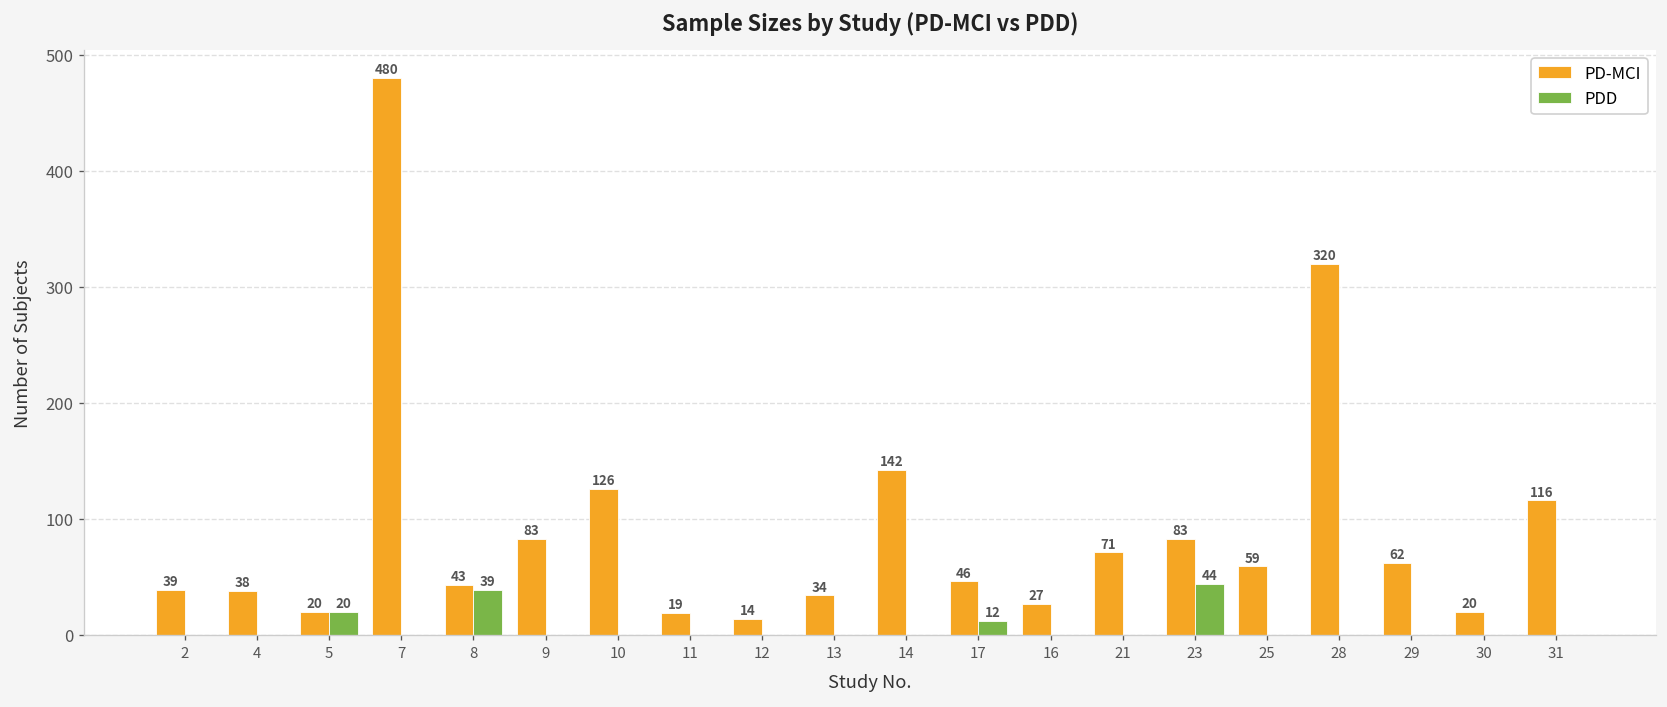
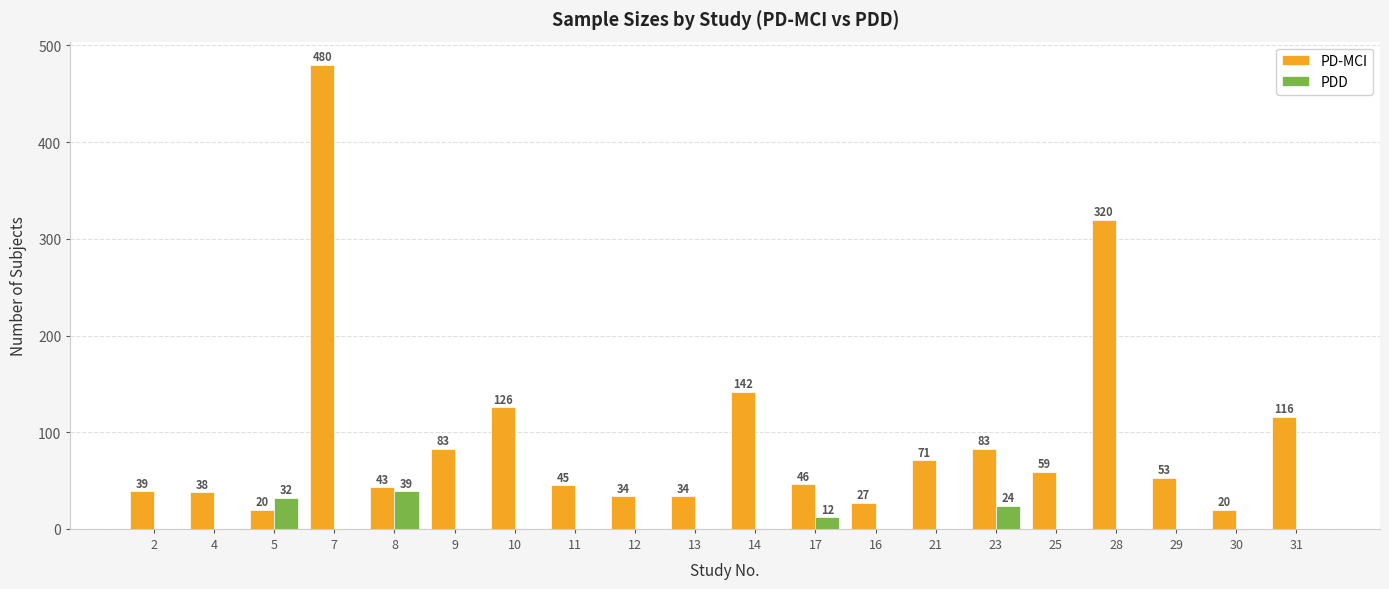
PDD, 5: 20 -> 32
PD-MCI, 11: 19 -> 45
PD-MCI, 12: 14 -> 34
PDD, 23: 44 -> 24
PD-MCI, 29: 62 -> 53
